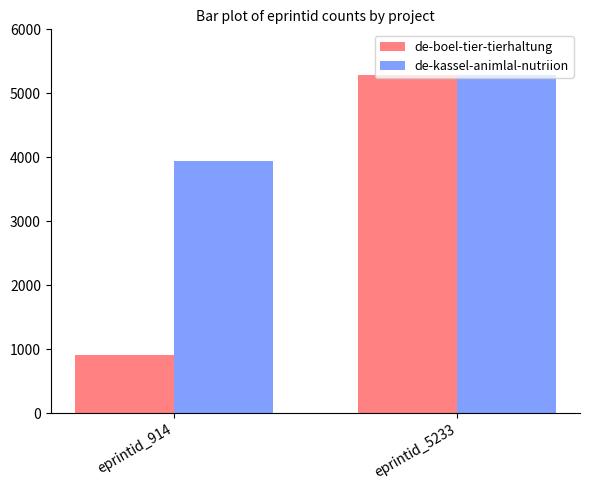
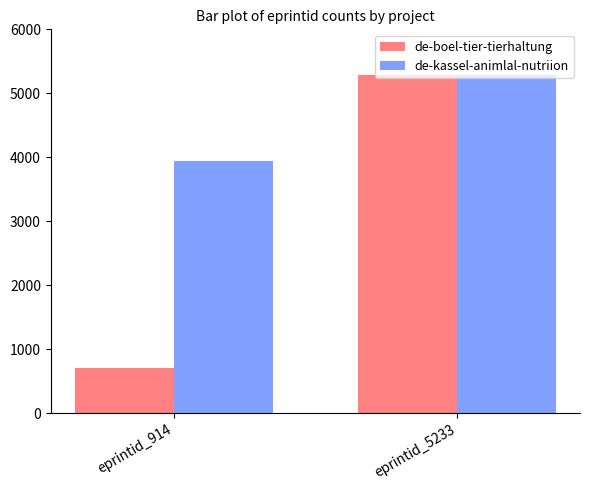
de-boel-tier-tierhaltung, eprintid_914: 900 -> 700
